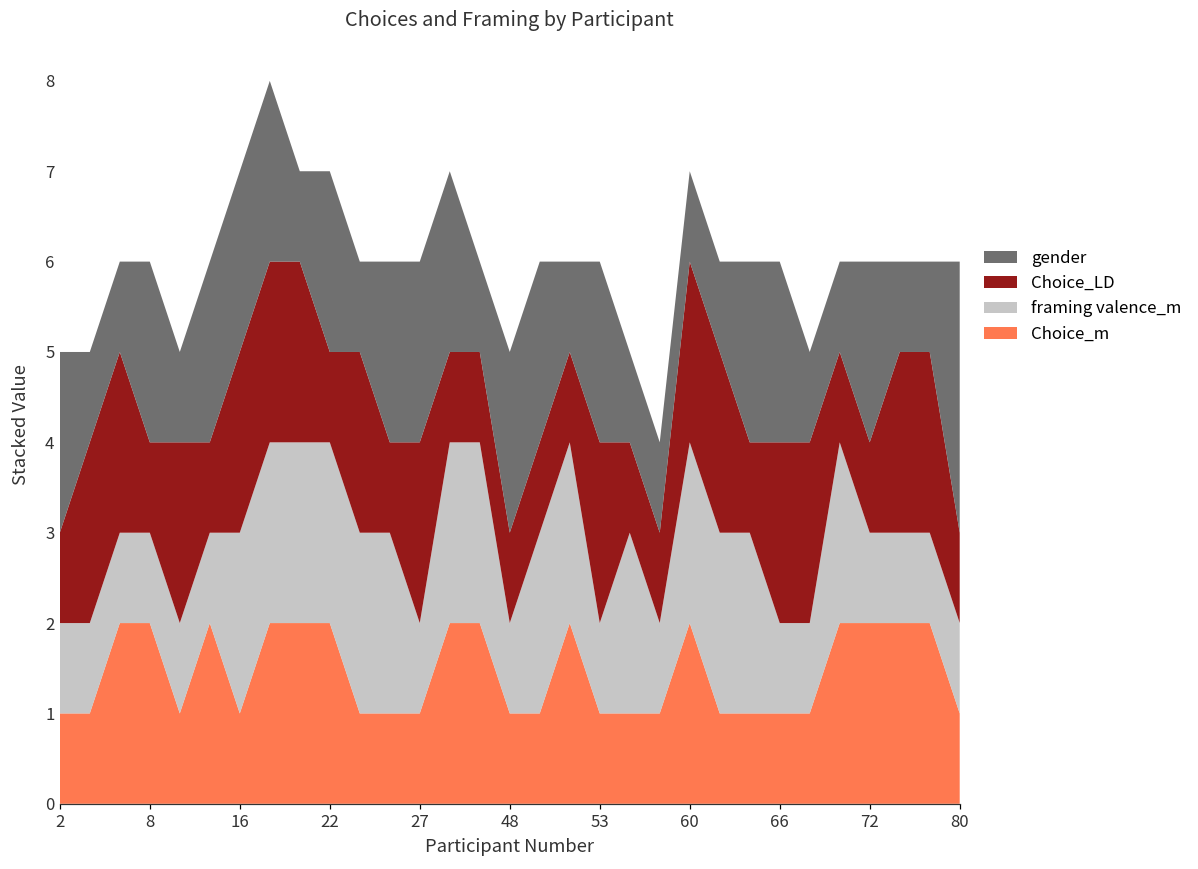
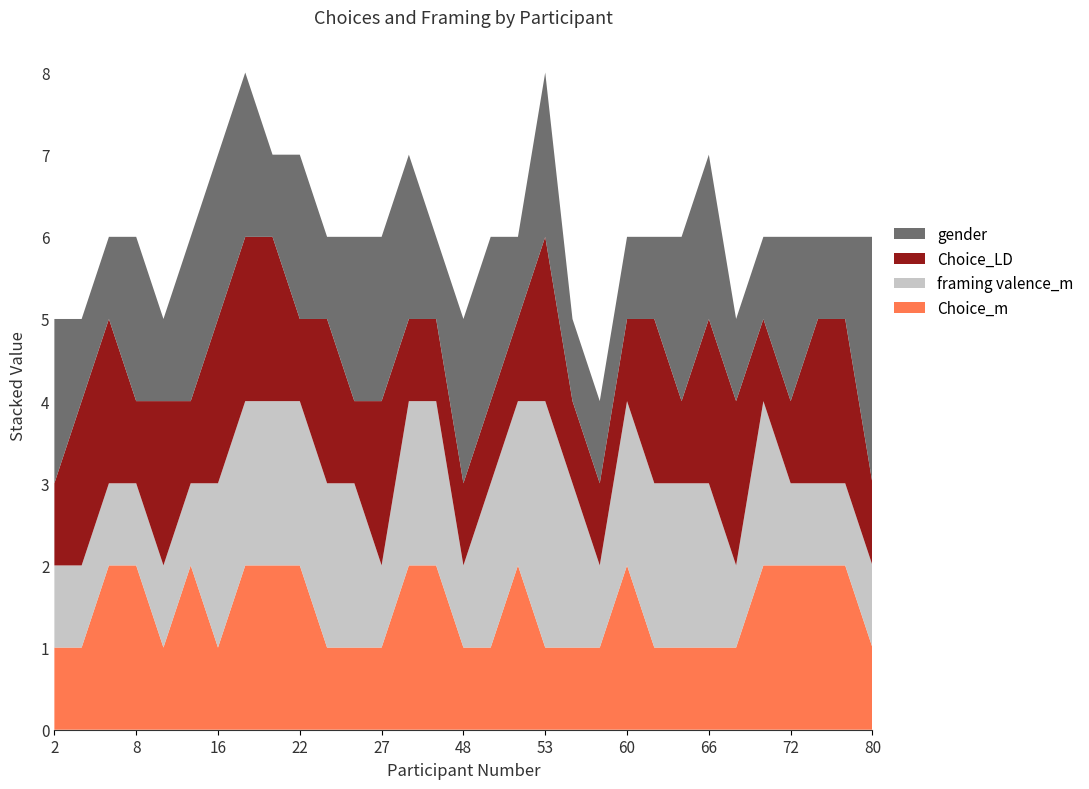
framing valence_m, 53: 1 -> 3
Choice_LD, 60: 2 -> 1
framing valence_m, 66: 1 -> 2
